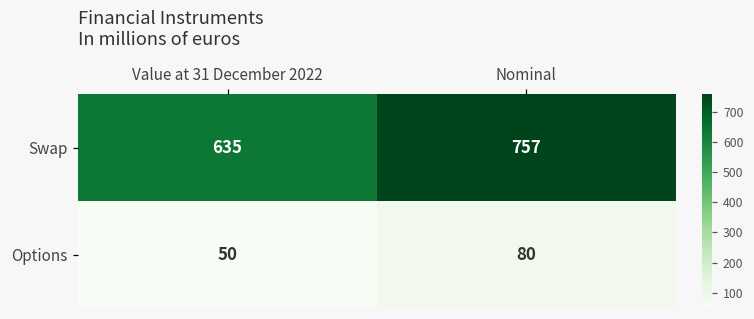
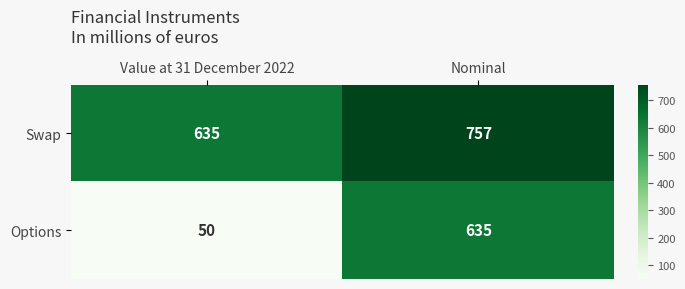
Options, Nominal: 80 -> 635
